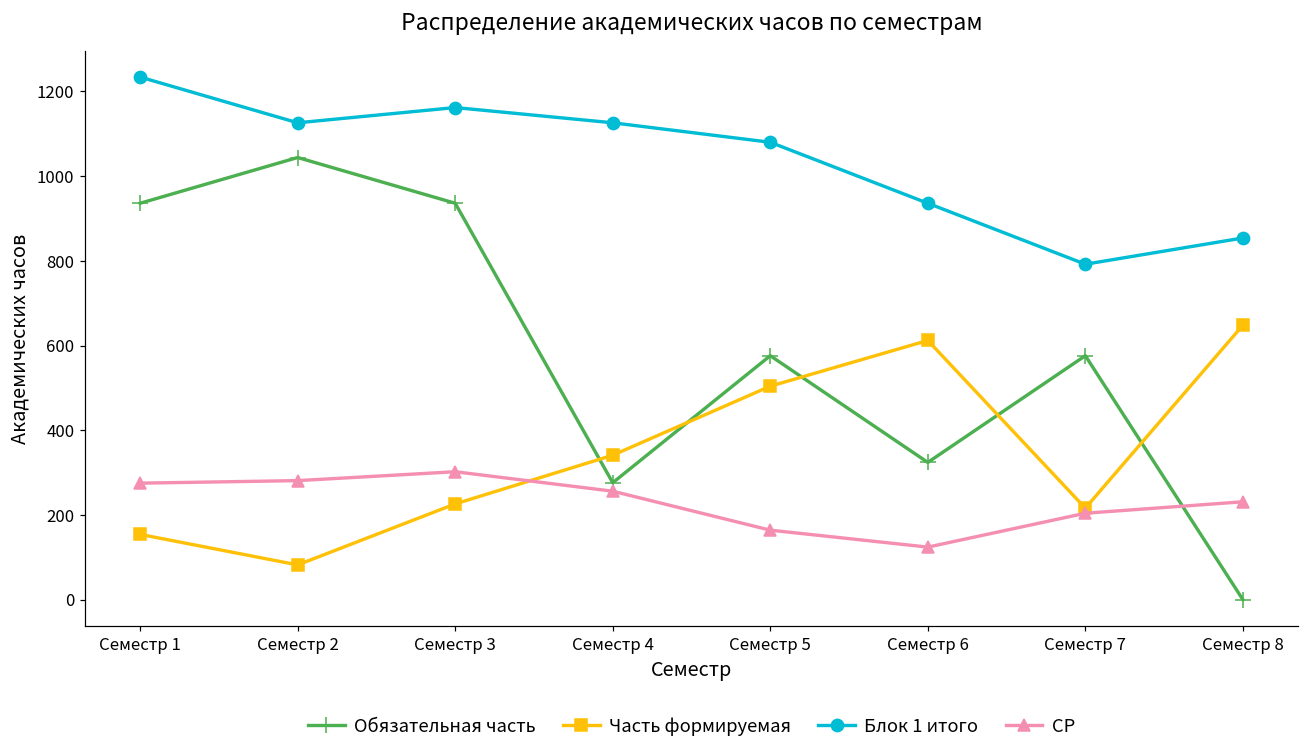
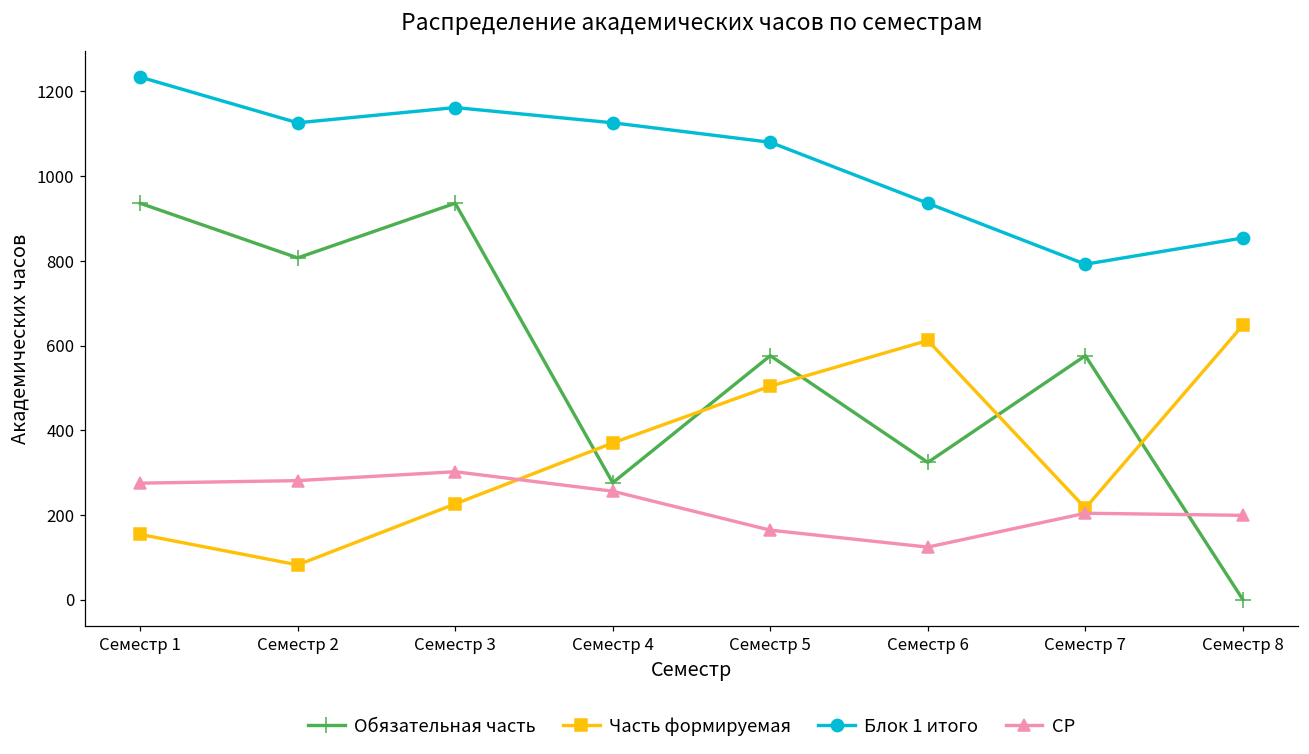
Обязательная часть, Семестр 2: 1040 -> 810
Часть формируемая, Семестр 4: 340 -> 370
СР, Семестр 8: 230 -> 200
